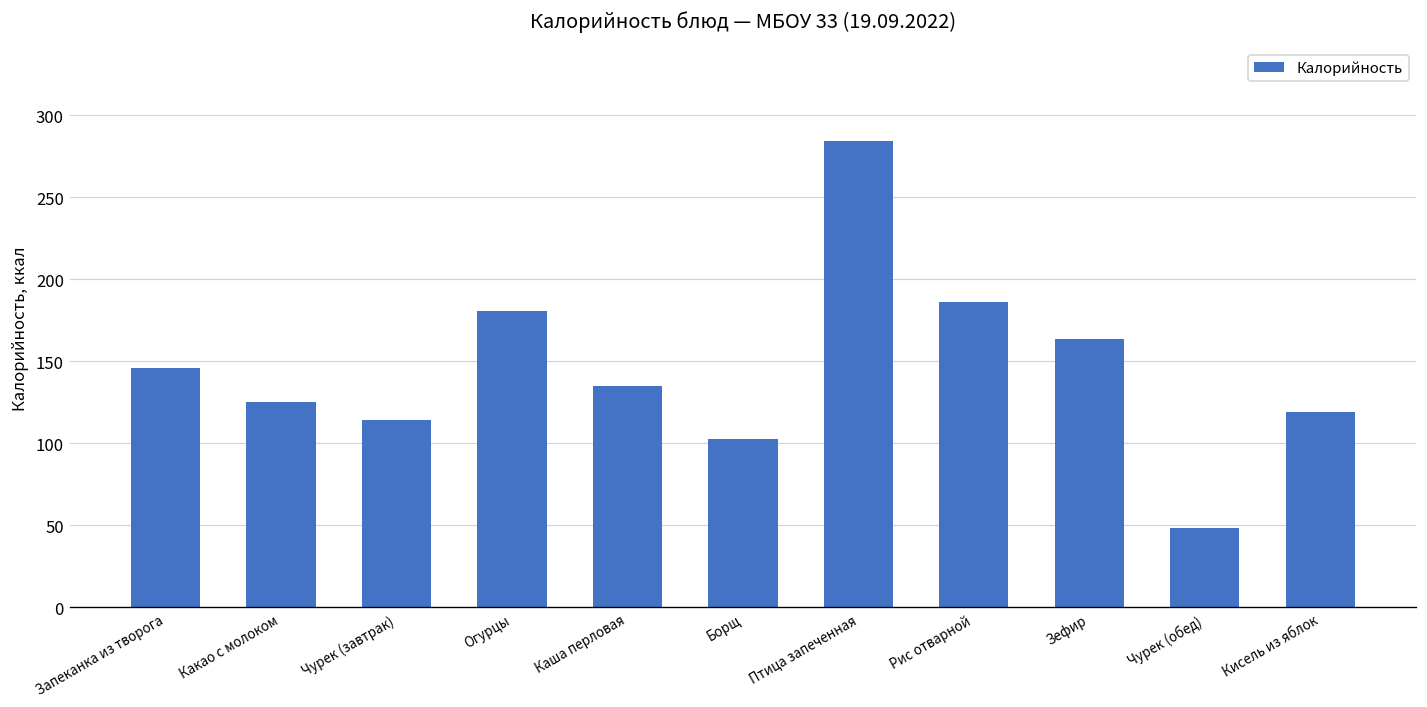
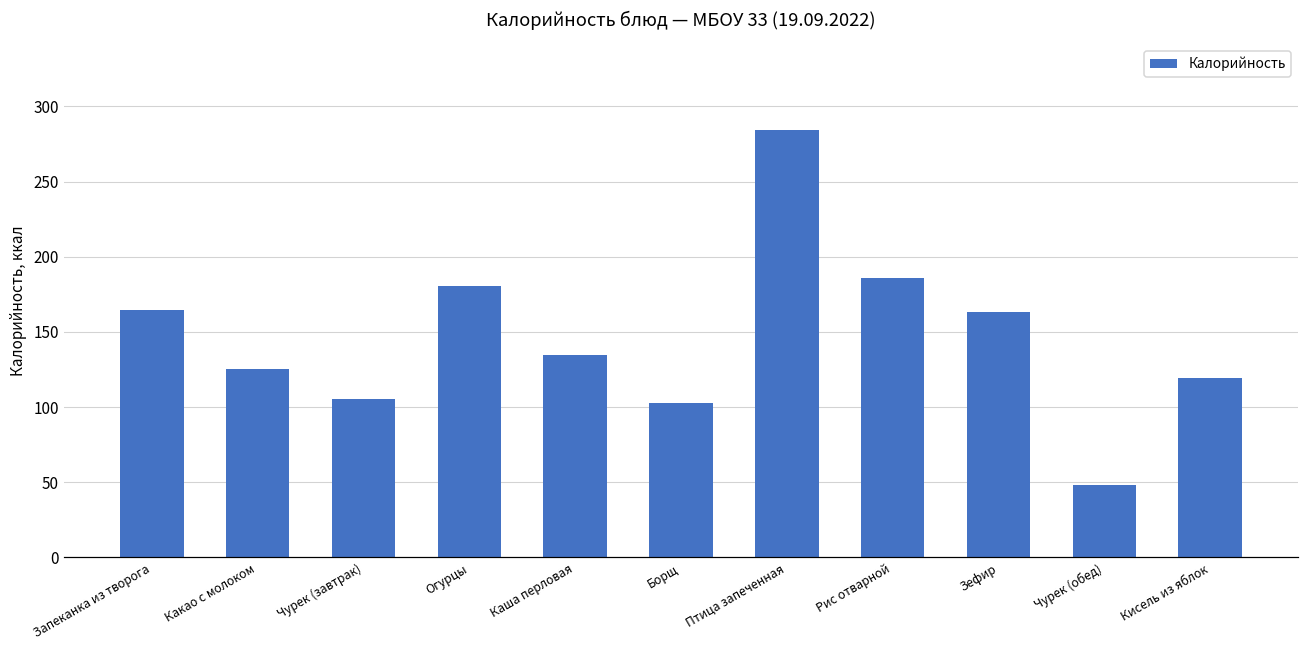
Запеканка из творога: 146 -> 165
Чурек (завтрак): 114 -> 105
